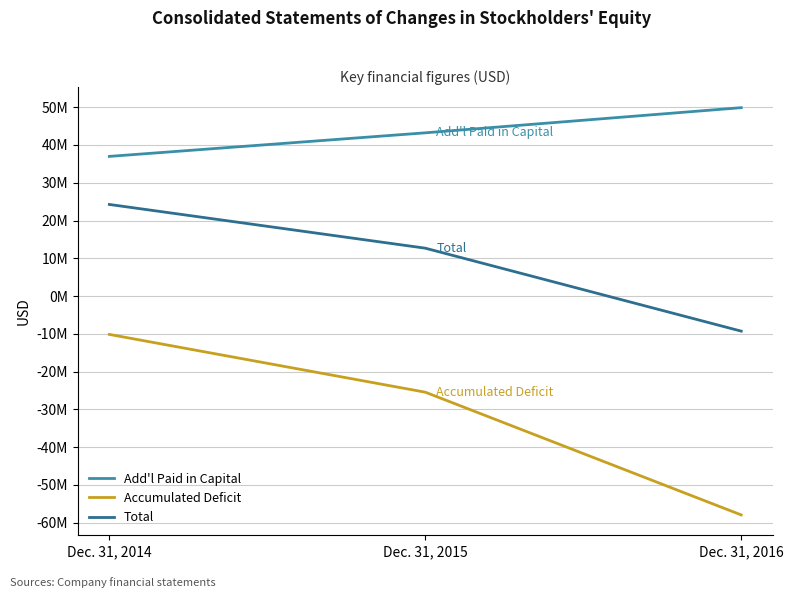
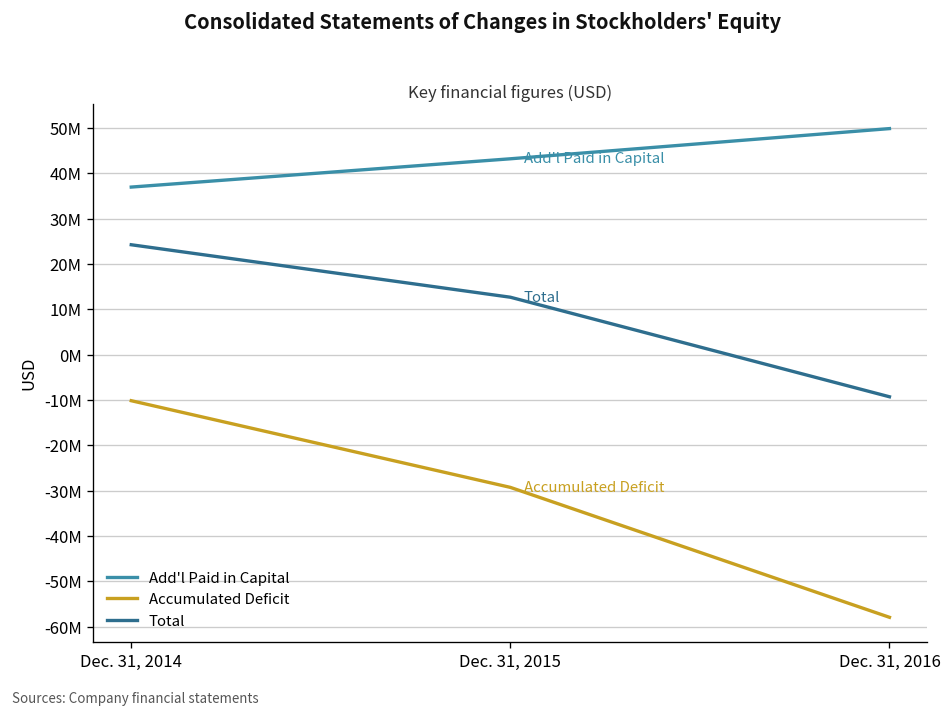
Accumulated Deficit, Dec. 31, 2015: -25000000 -> -29000000
